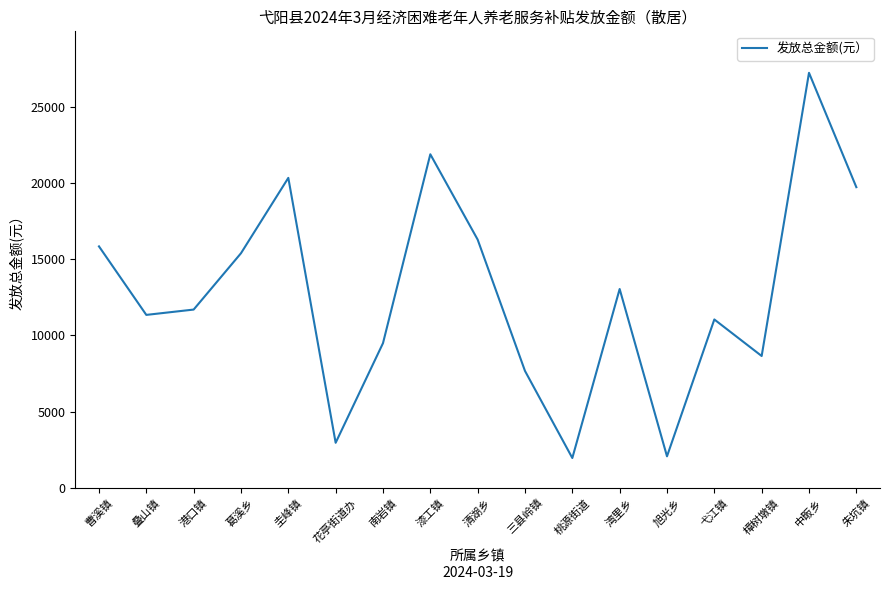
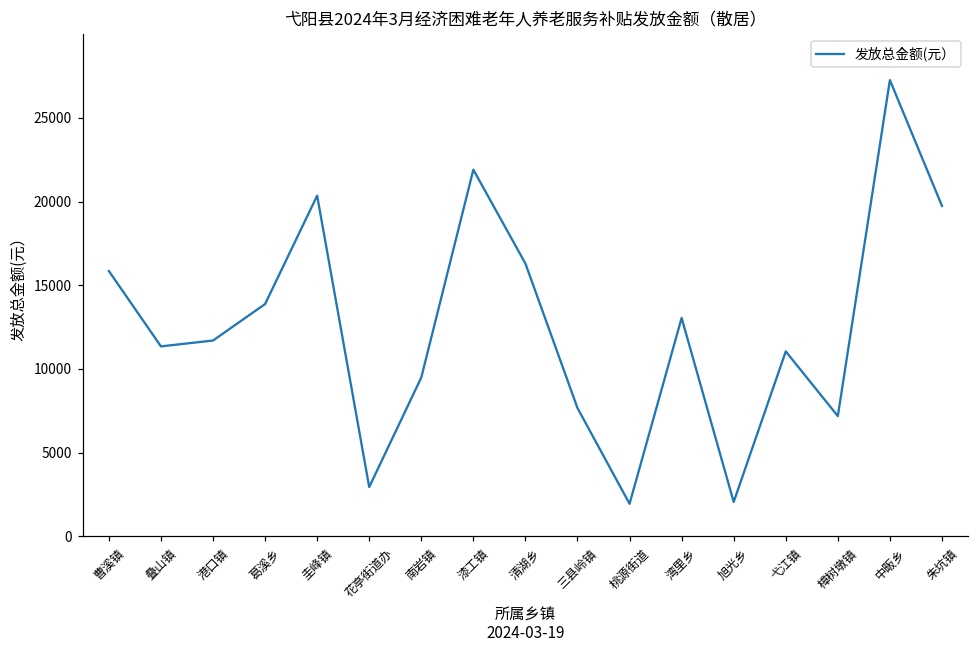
葛溪乡: 15400 -> 13900
樟树墩镇: 8700 -> 7200
